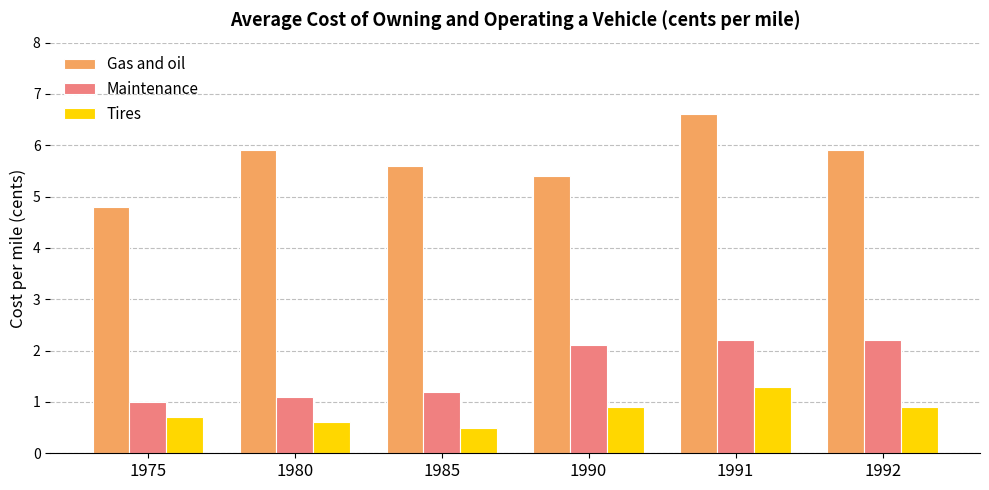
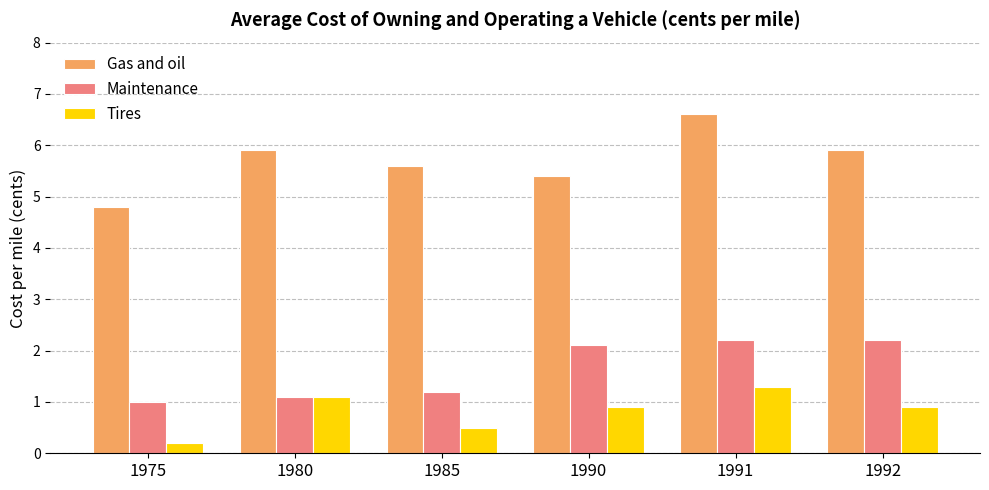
Tires, 1975: 0.7 -> 0.2
Tires, 1980: 0.6 -> 1.1
